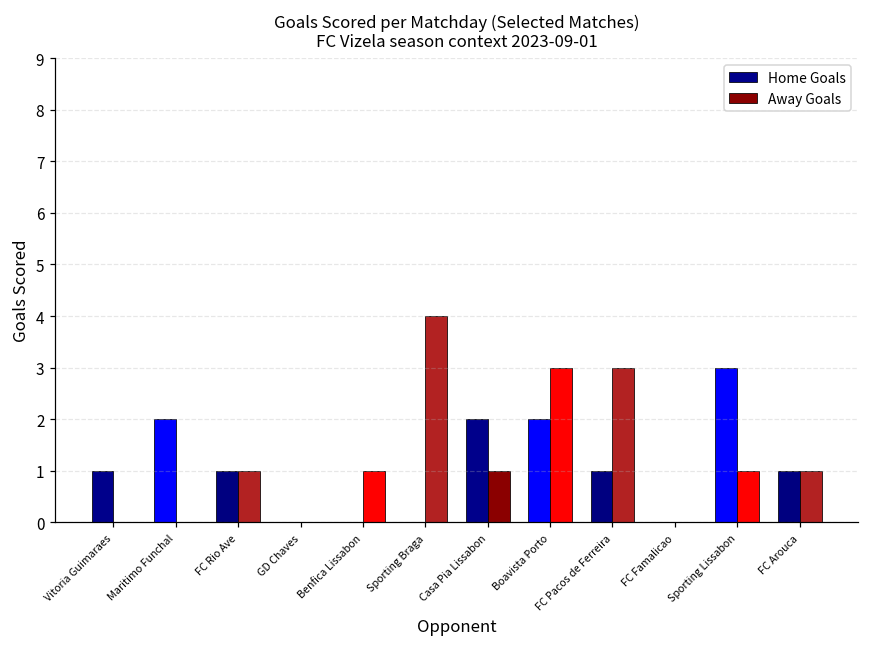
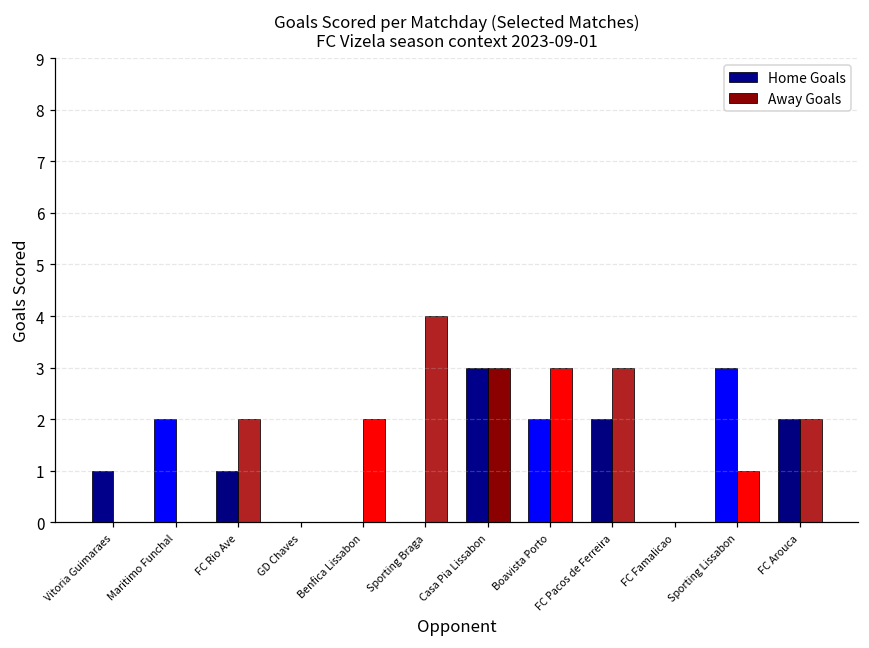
Away Goals, FC Rio Ave: 1 -> 2
Away Goals, Benfica Lissabon: 1 -> 2
Home Goals, Casa Pia Lissabon: 2 -> 3
Away Goals, Casa Pia Lissabon: 1 -> 3
Home Goals, FC Pacos de Ferreira: 1 -> 2
Home Goals, FC Arouca: 1 -> 2
Away Goals, FC Arouca: 1 -> 2
